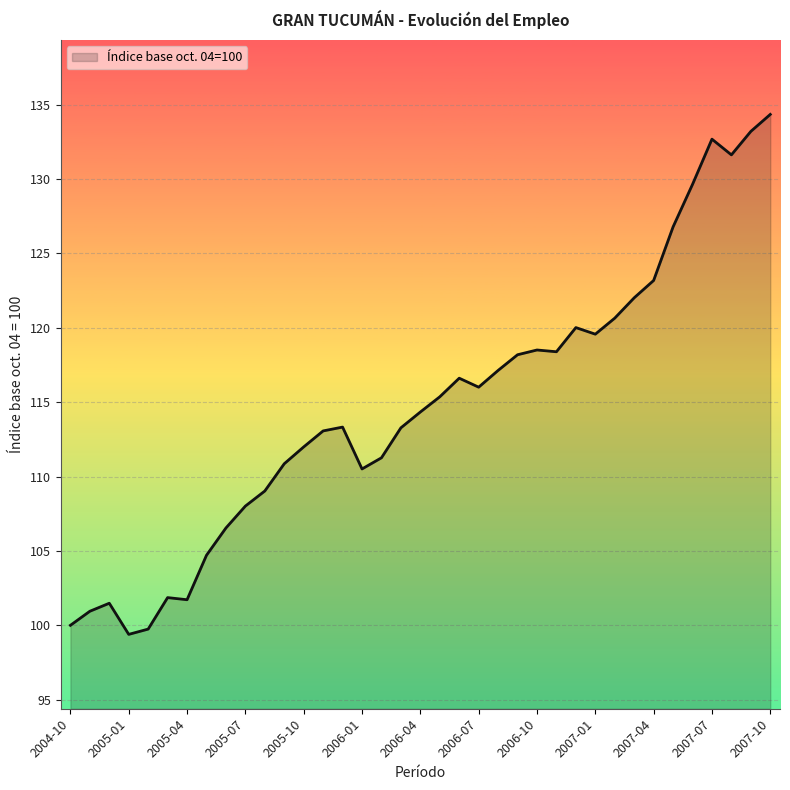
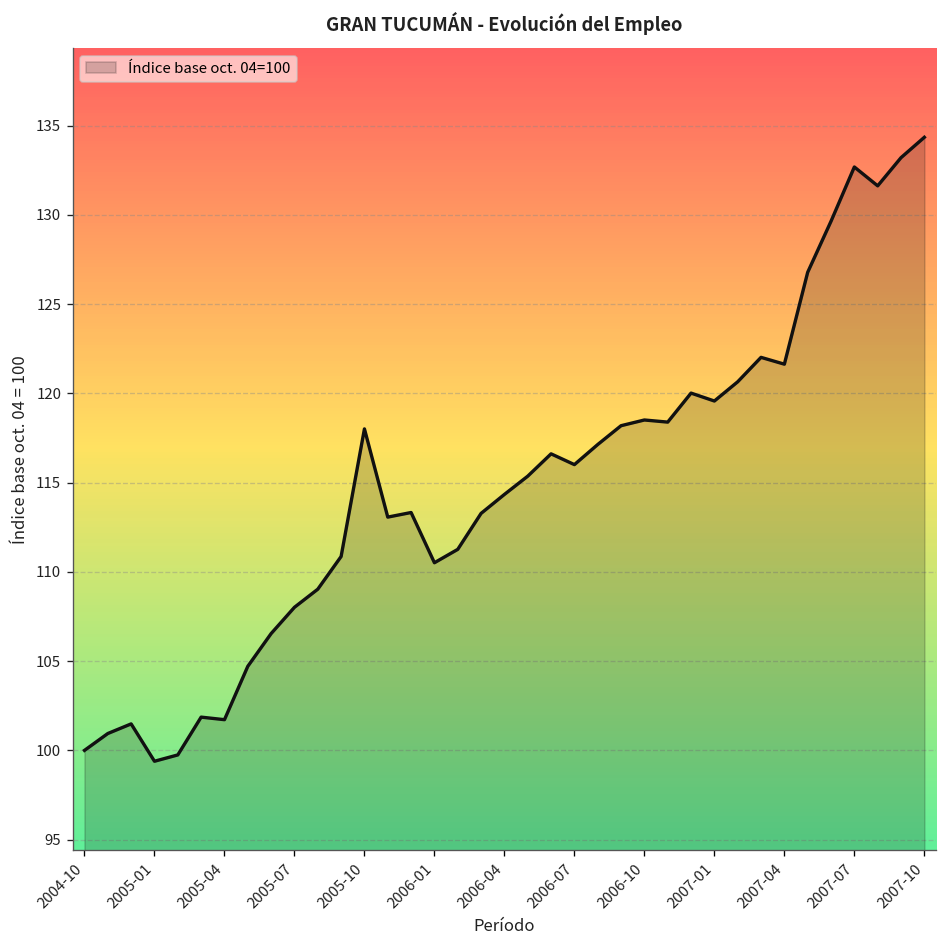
2005-10: 112.0 -> 118.0
2007-04: 123.2 -> 121.6
